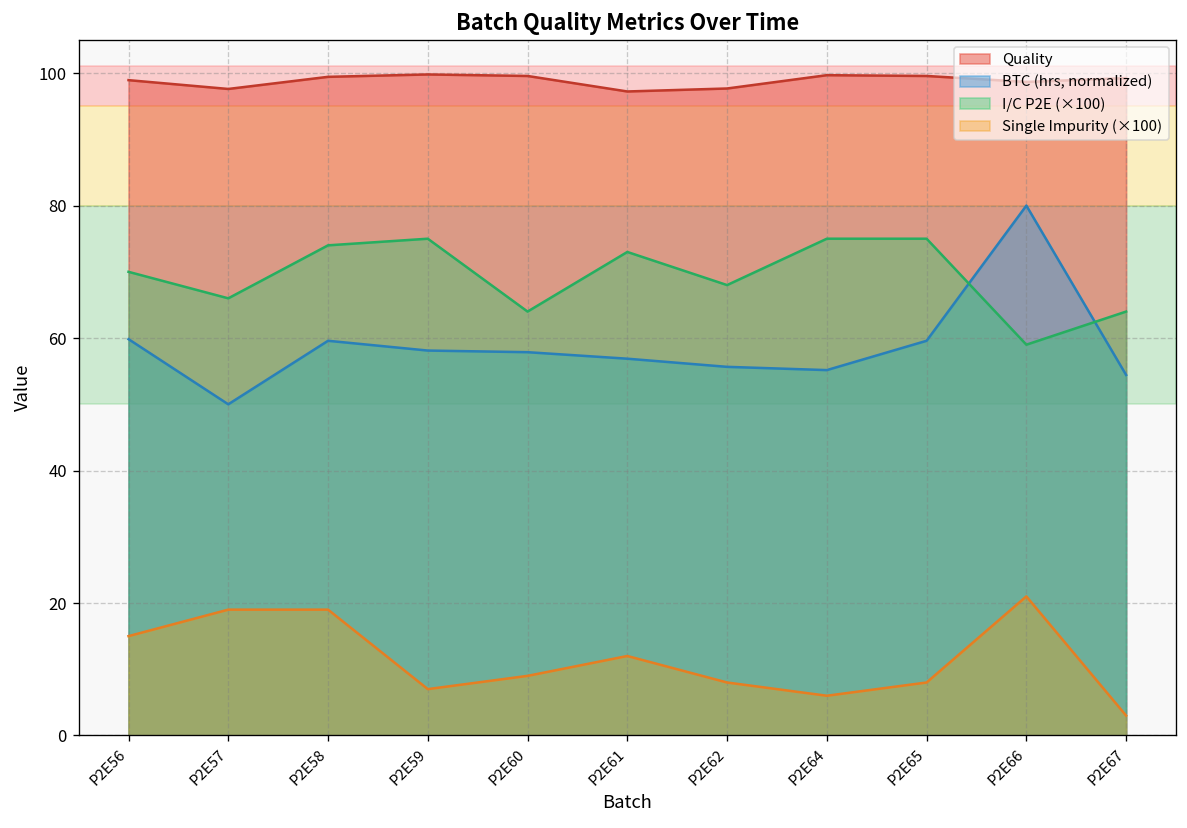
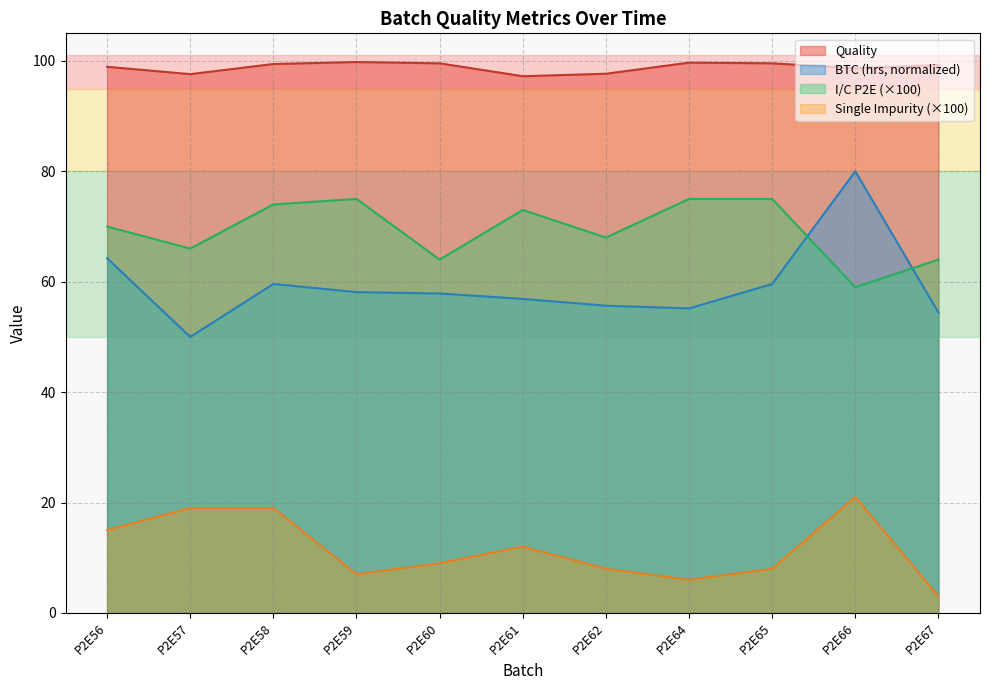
BTC (hrs, normalized), P2E56: 60 -> 64
